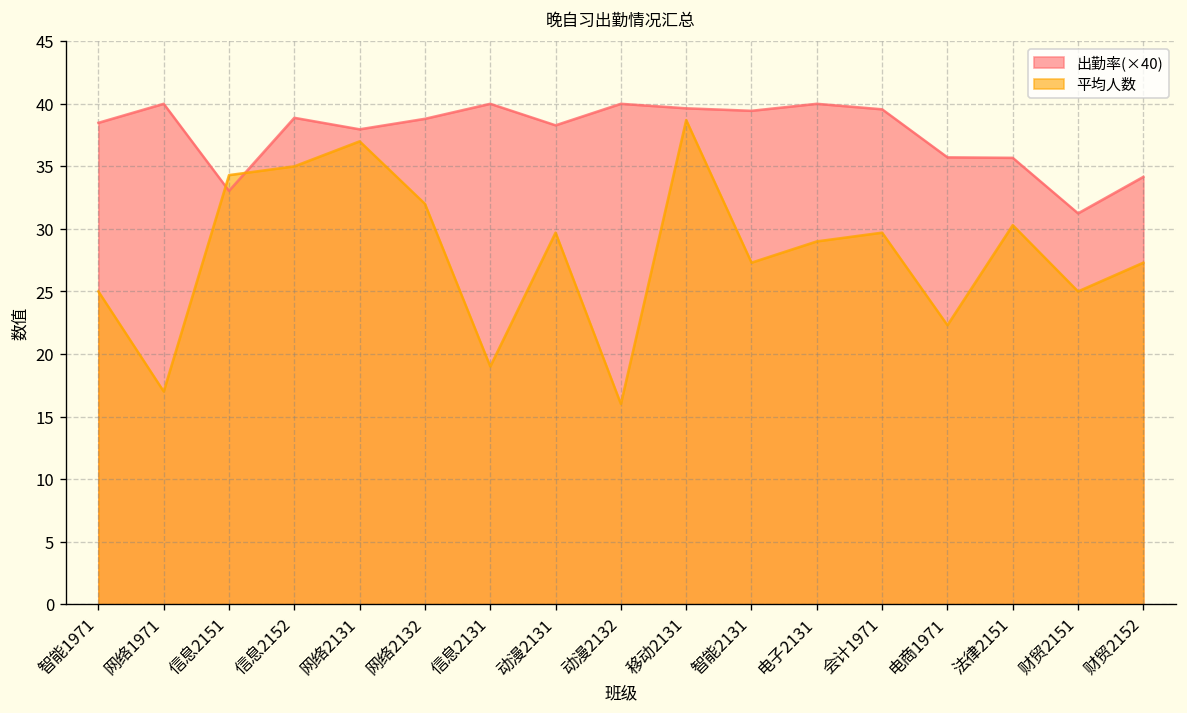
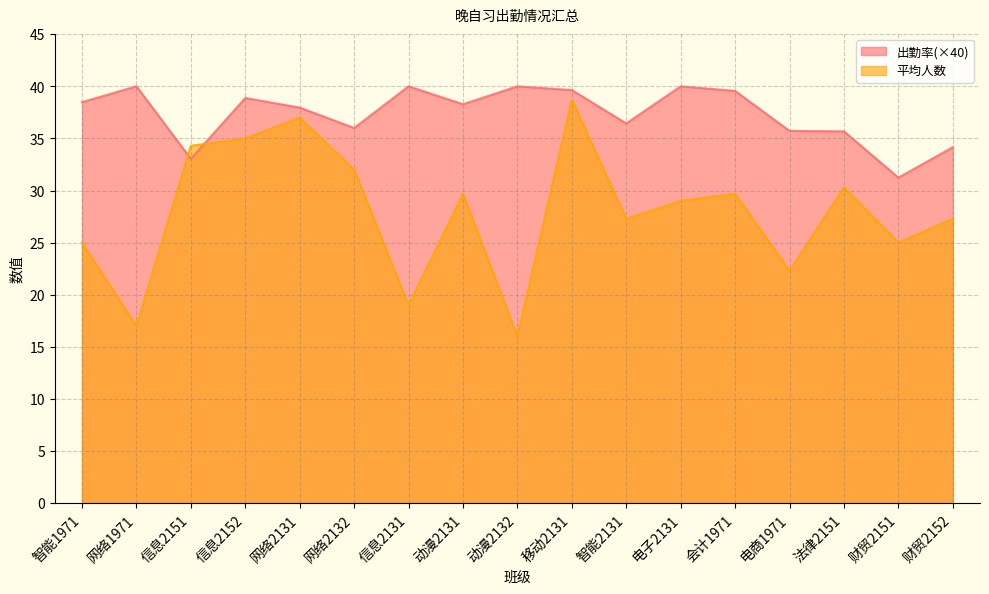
出勤率(×40), 网络2132: 38.8 -> 36.0
出勤率(×40), 智能2131: 39.4 -> 36.4
